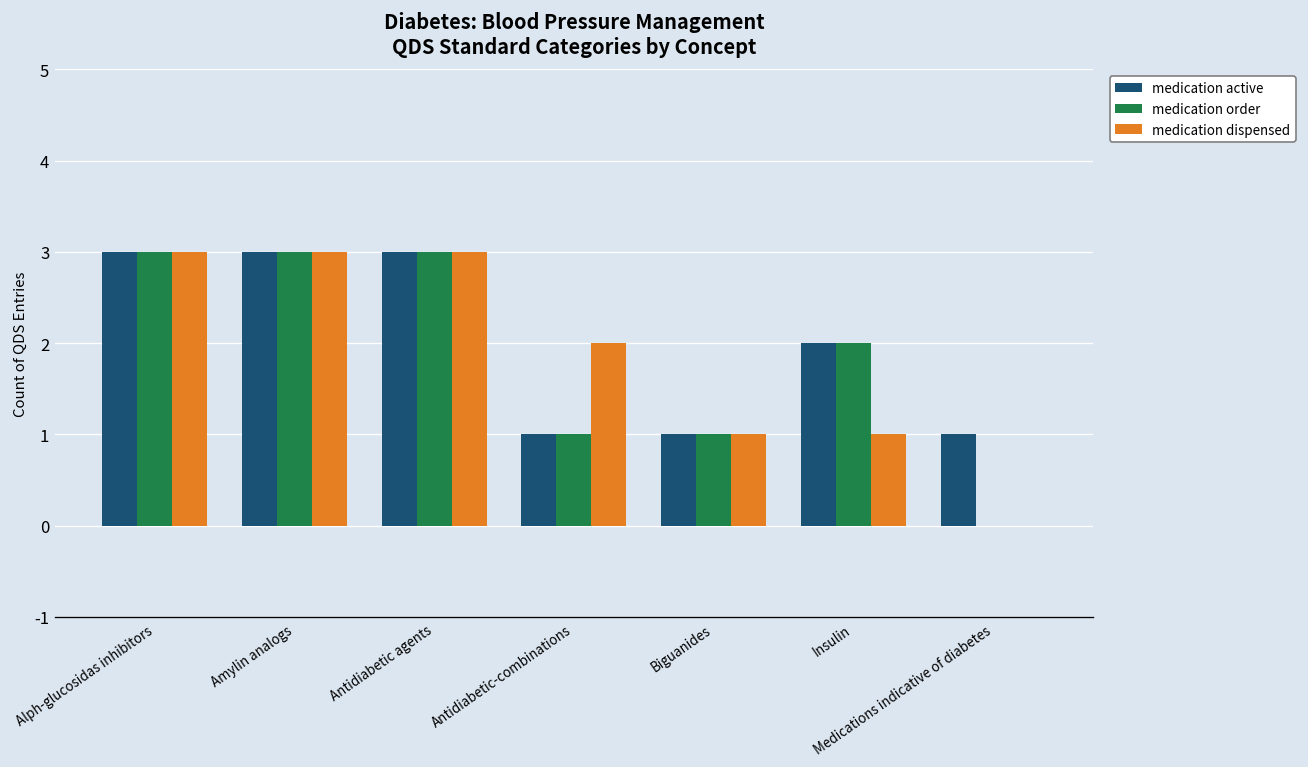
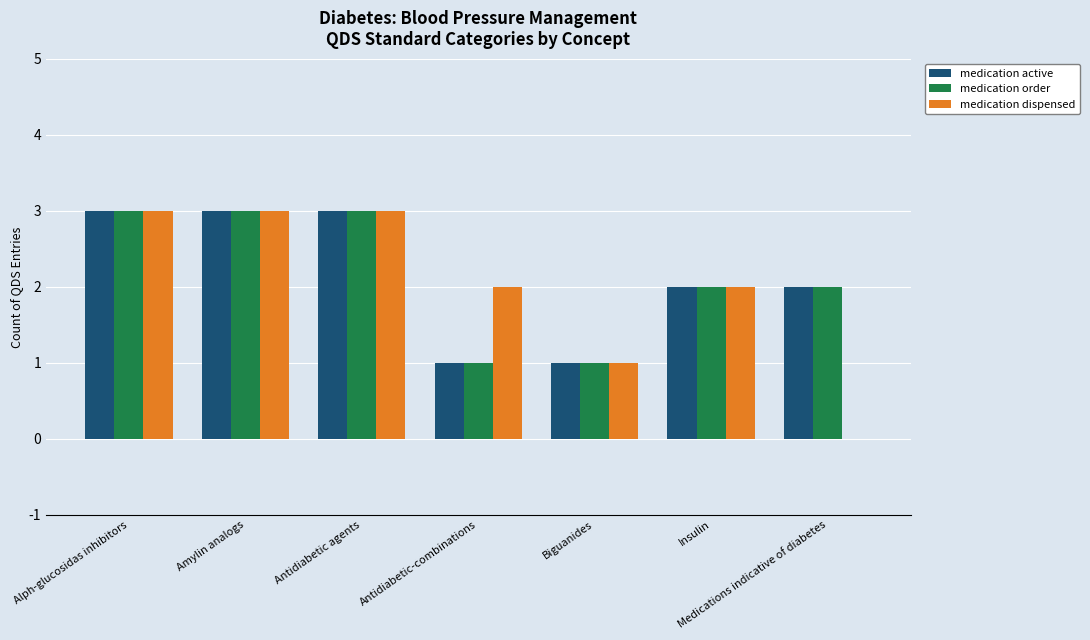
medication dispensed, Insulin: 1 -> 2
medication active, Medications indicative of diabetes: 1 -> 2
medication order, Medications indicative of diabetes: 0 -> 2
